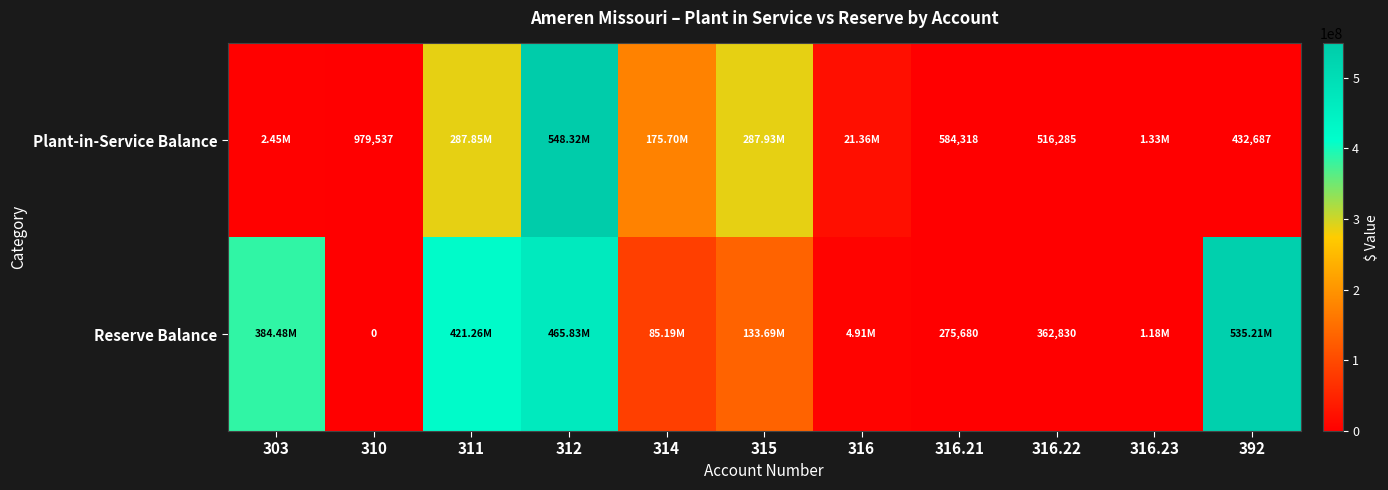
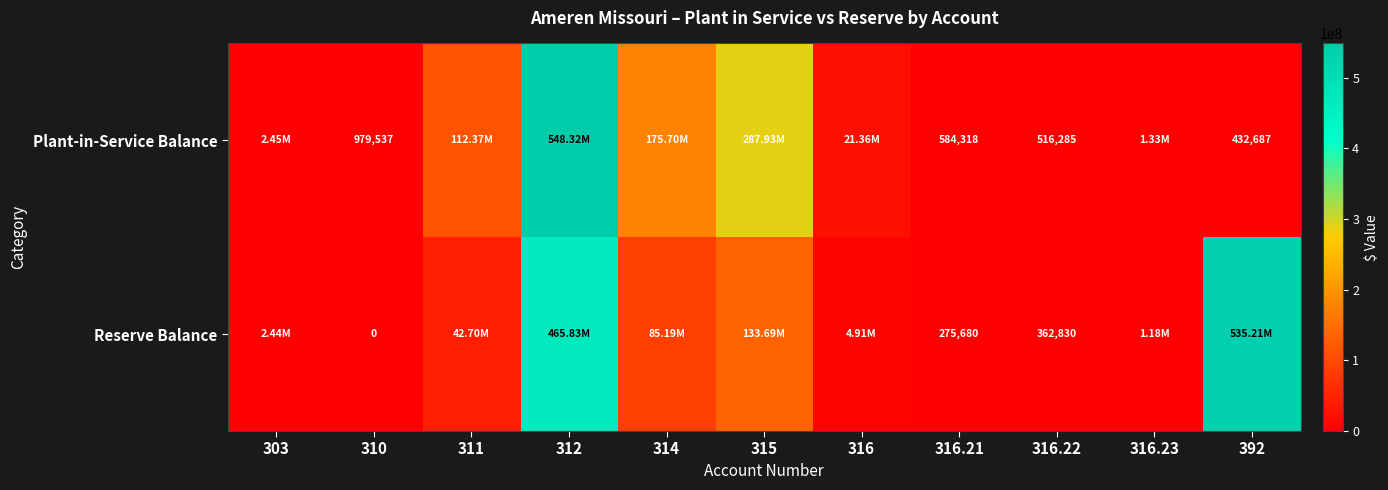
Plant-in-Service Balance, 311: 287.85M -> 112.37M
Reserve Balance, 303: 384.48M -> 2.44M
Reserve Balance, 311: 421.26M -> 42.70M
